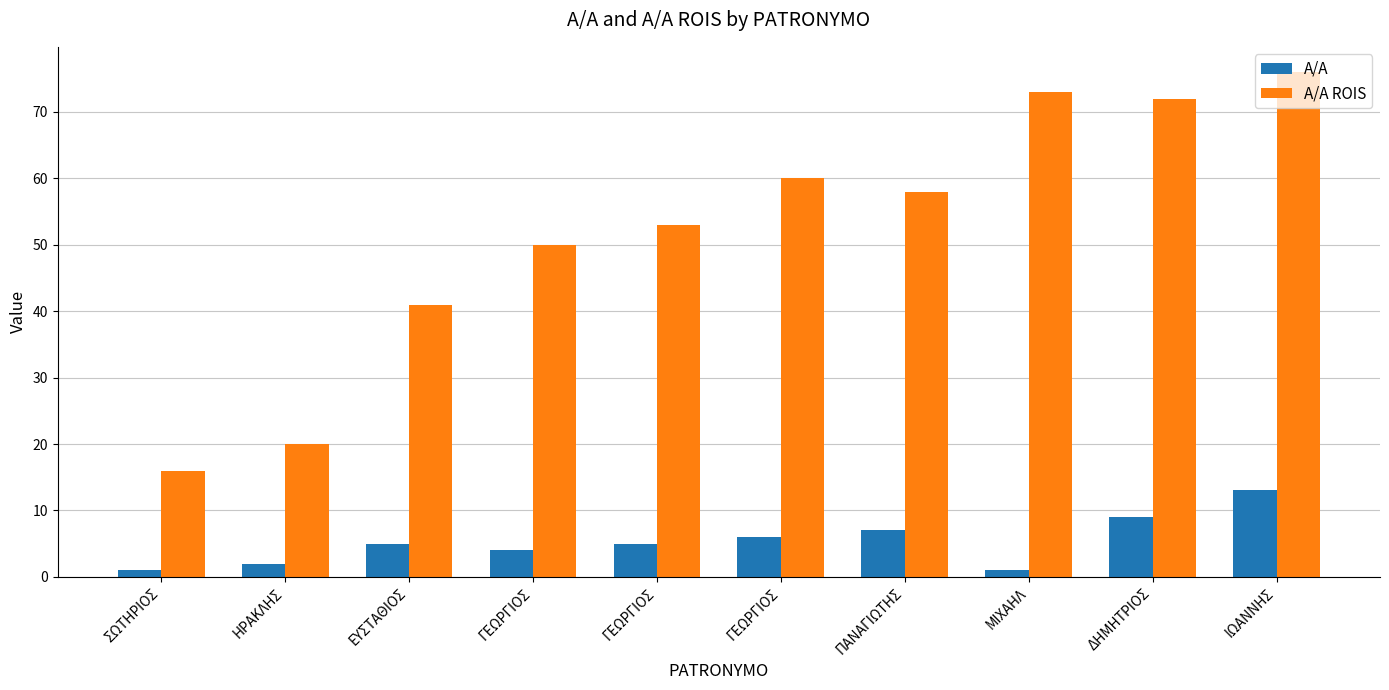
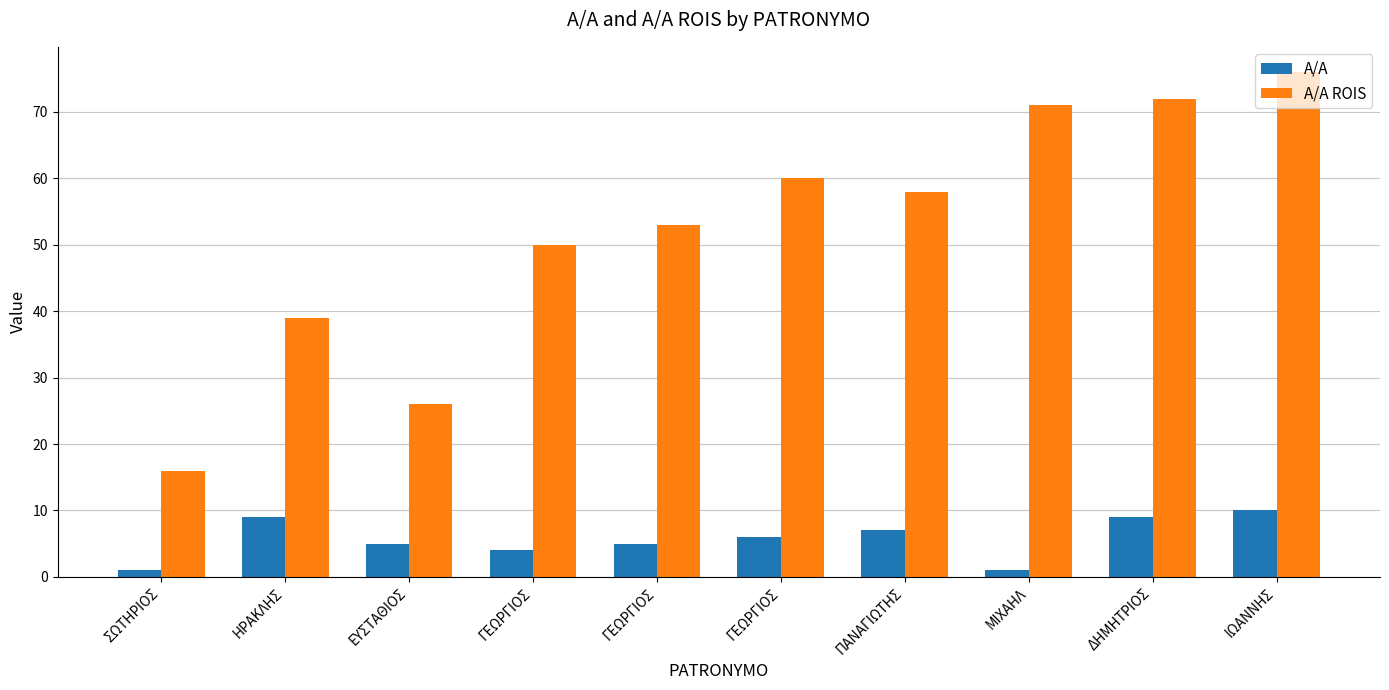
A/A, ΗΡΑΚΛΗΣ: 2 -> 9
A/A ROIS, ΗΡΑΚΛΗΣ: 20 -> 39
A/A ROIS, ΕΥΣΤΑΘΙΟΣ: 41 -> 26
A/A ROIS, ΜΙΧΑΗΛ: 73 -> 71
A/A, ΙΩΑΝΝΗΣ: 13 -> 10
